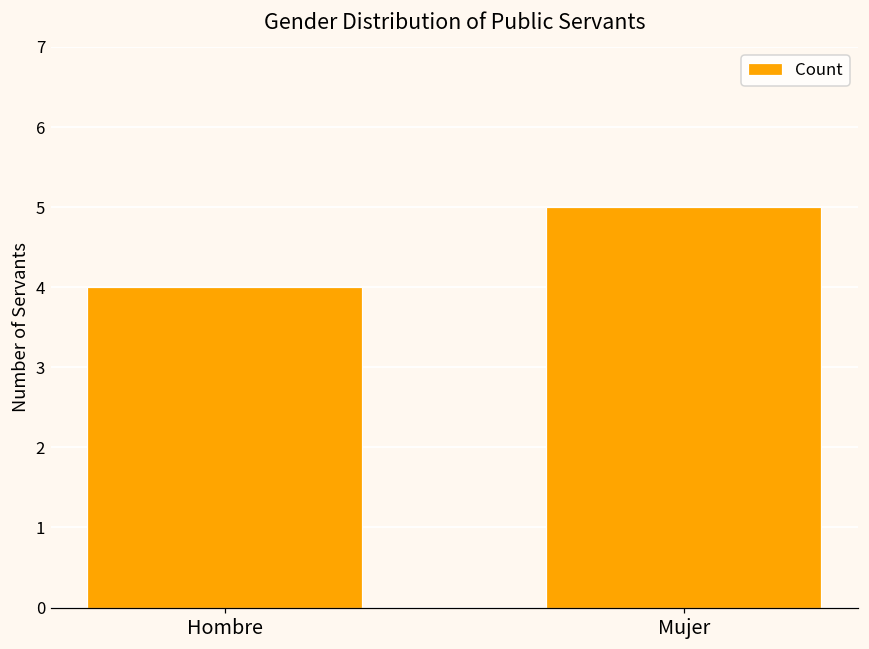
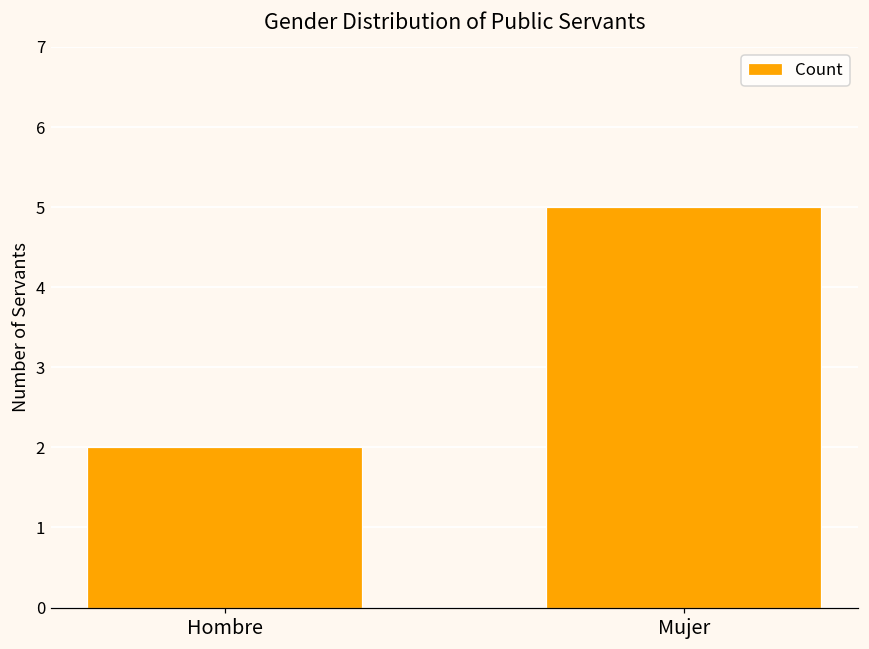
Hombre: 4 -> 2
